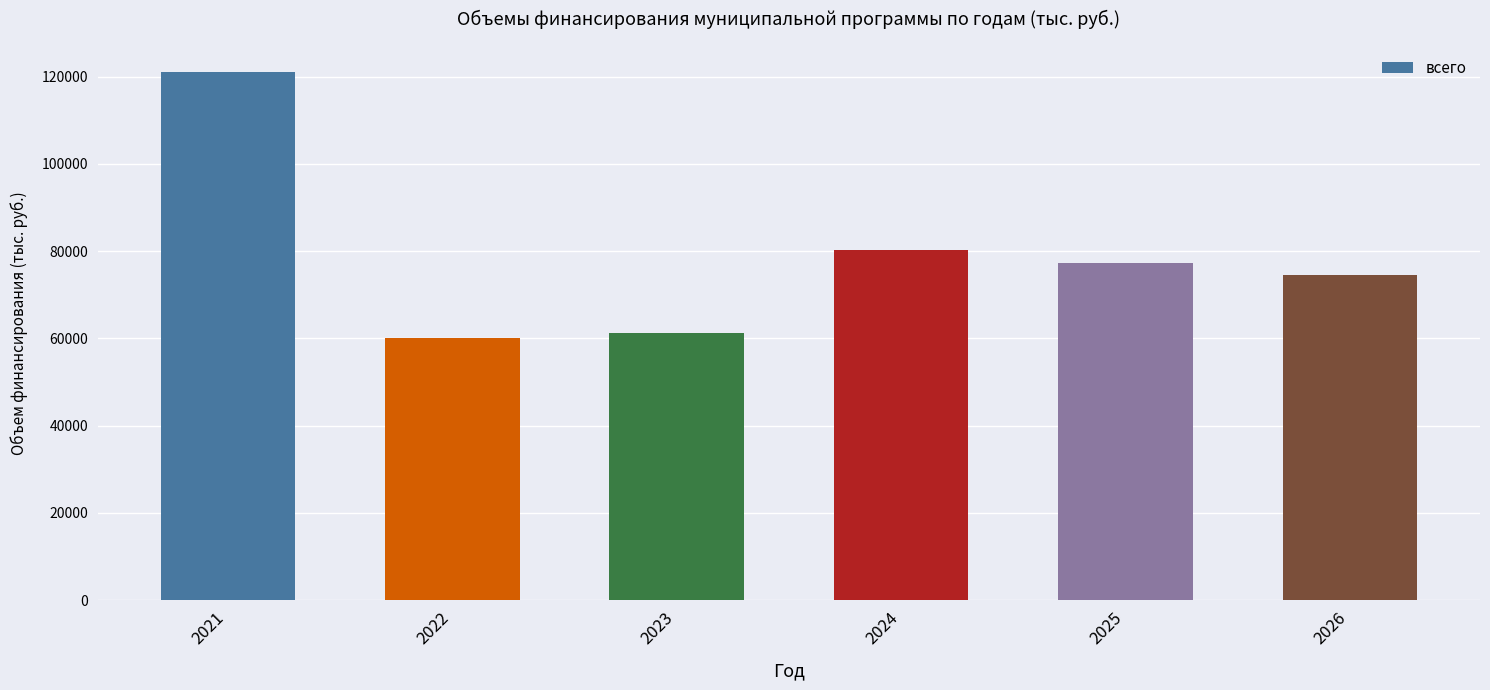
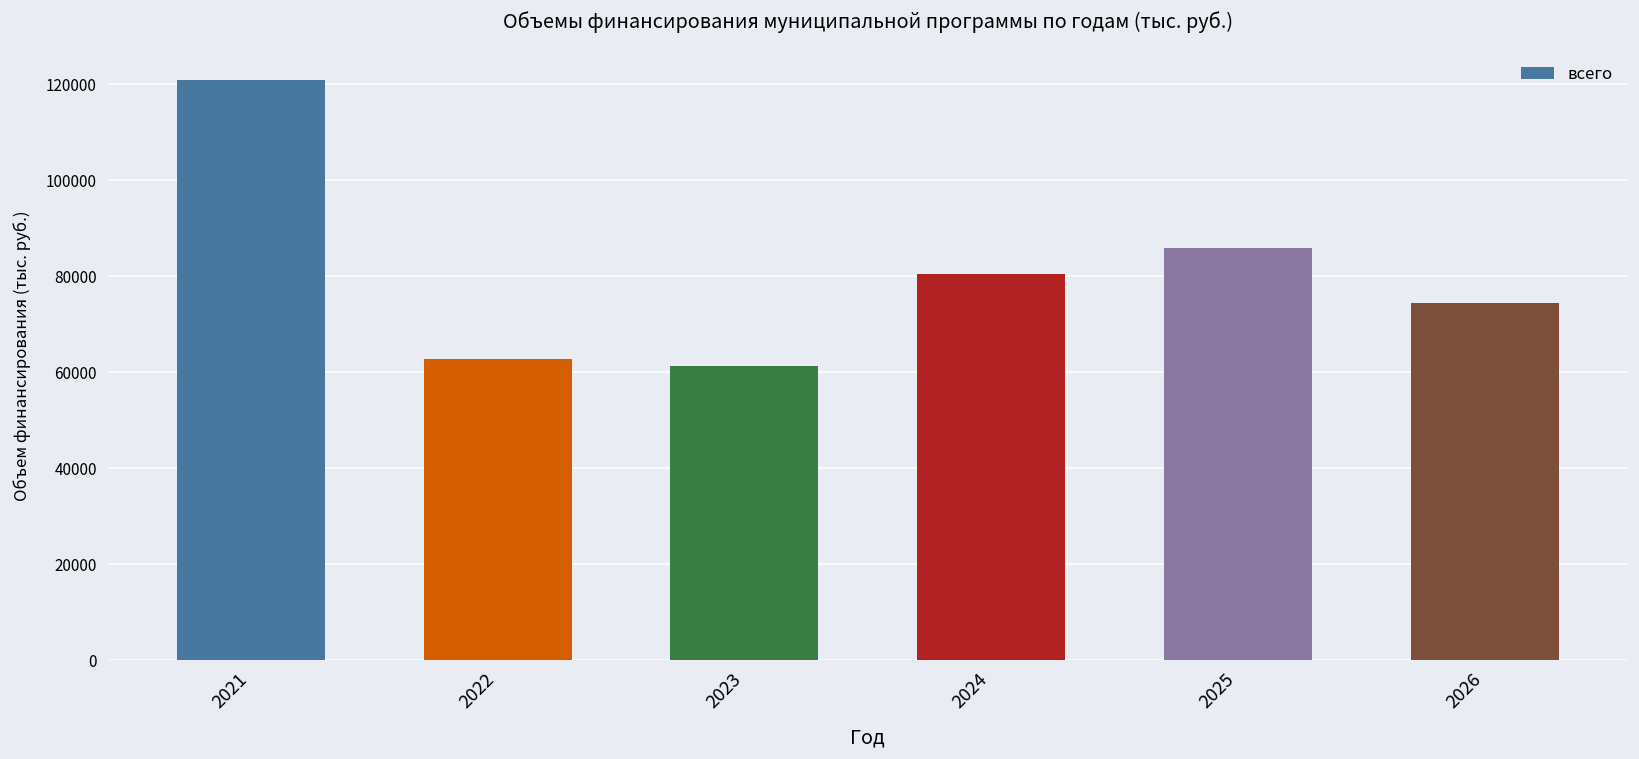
2022: 60000 -> 63000
2025: 77000 -> 86000
